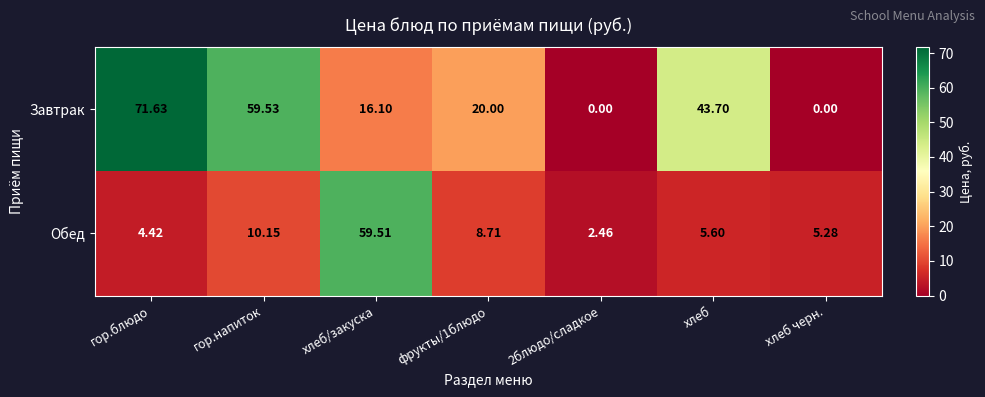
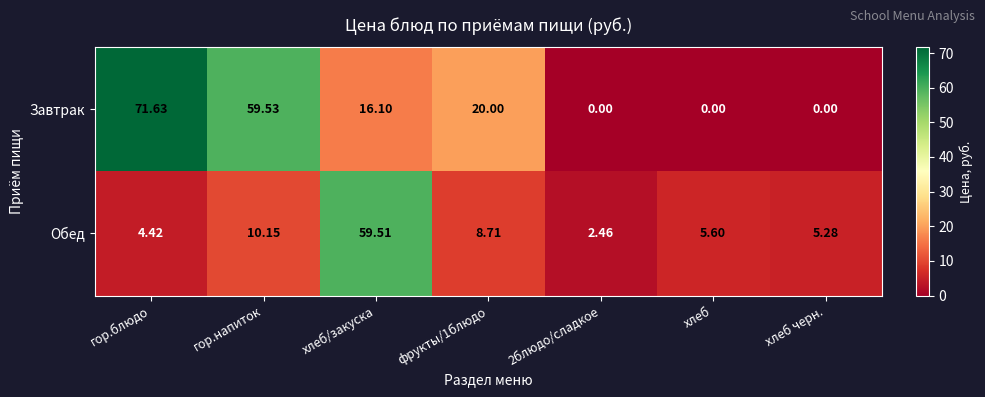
Завтрак, хлеб: 43.70 -> 0.00
